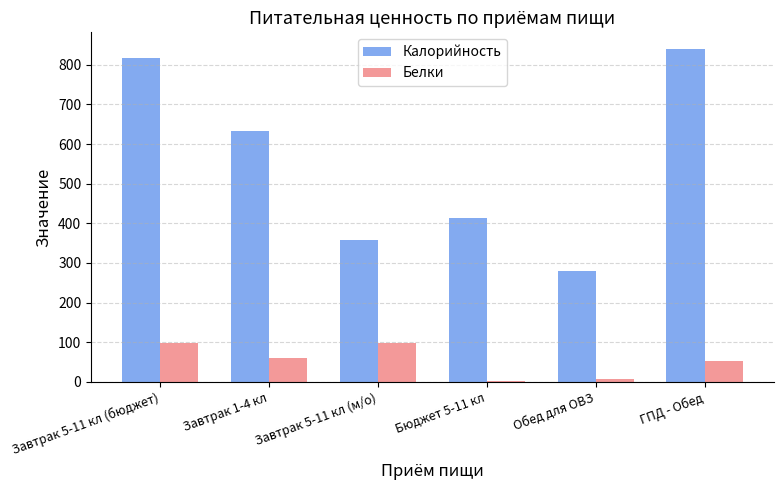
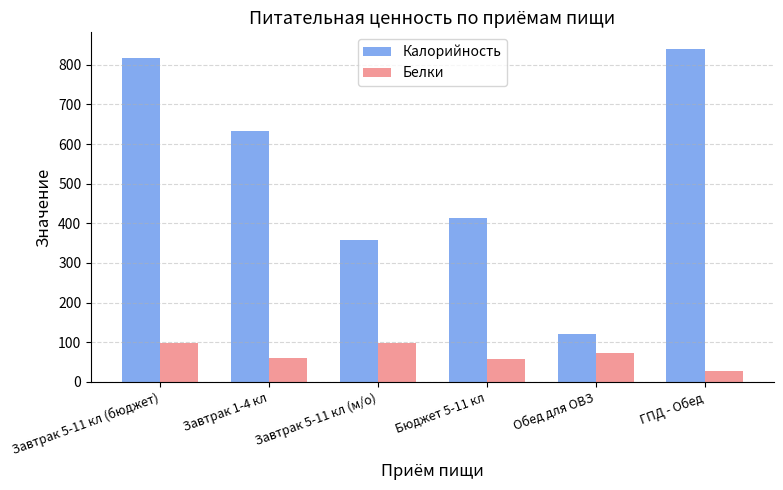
Белки, Бюджет 5-11 кл: 0 -> 60
Калорийность, Обед для ОВЗ: 280 -> 120
Белки, Обед для ОВЗ: 10 -> 70
Белки, ГПД - Обед: 50 -> 30
